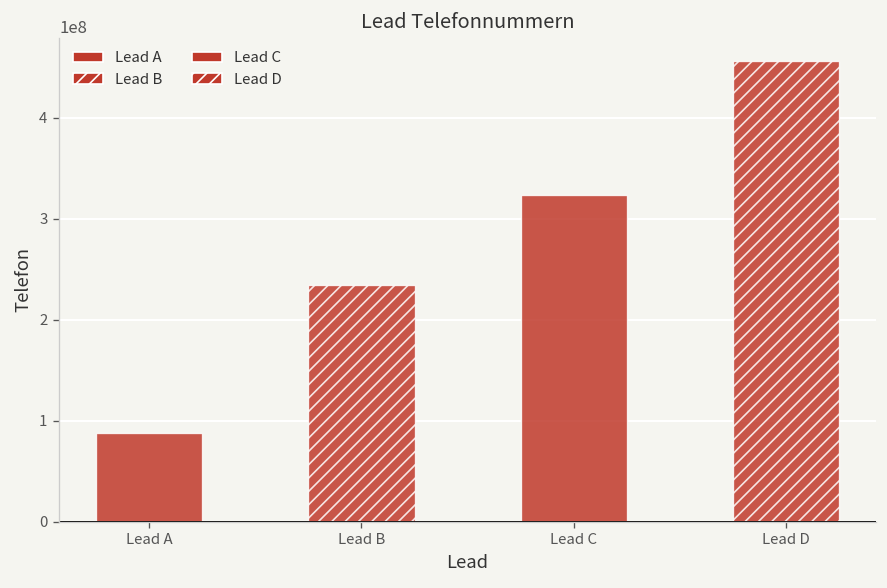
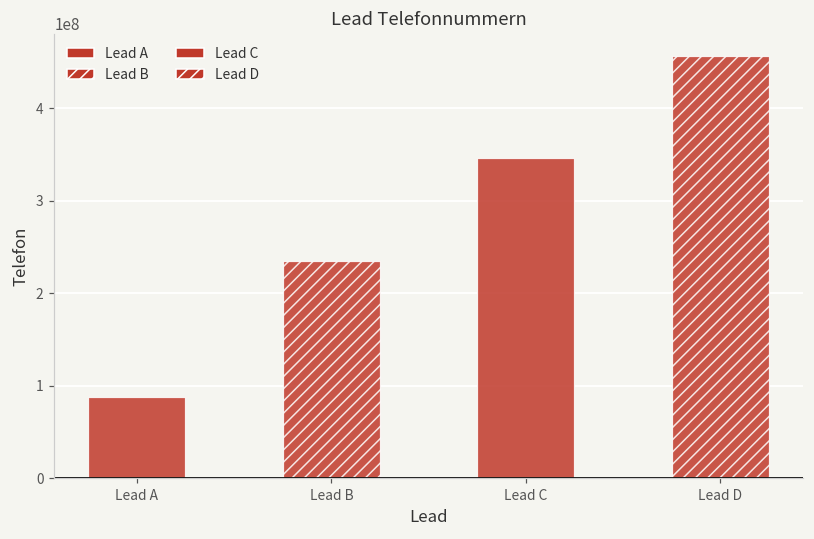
Lead C: 320000000 -> 350000000
